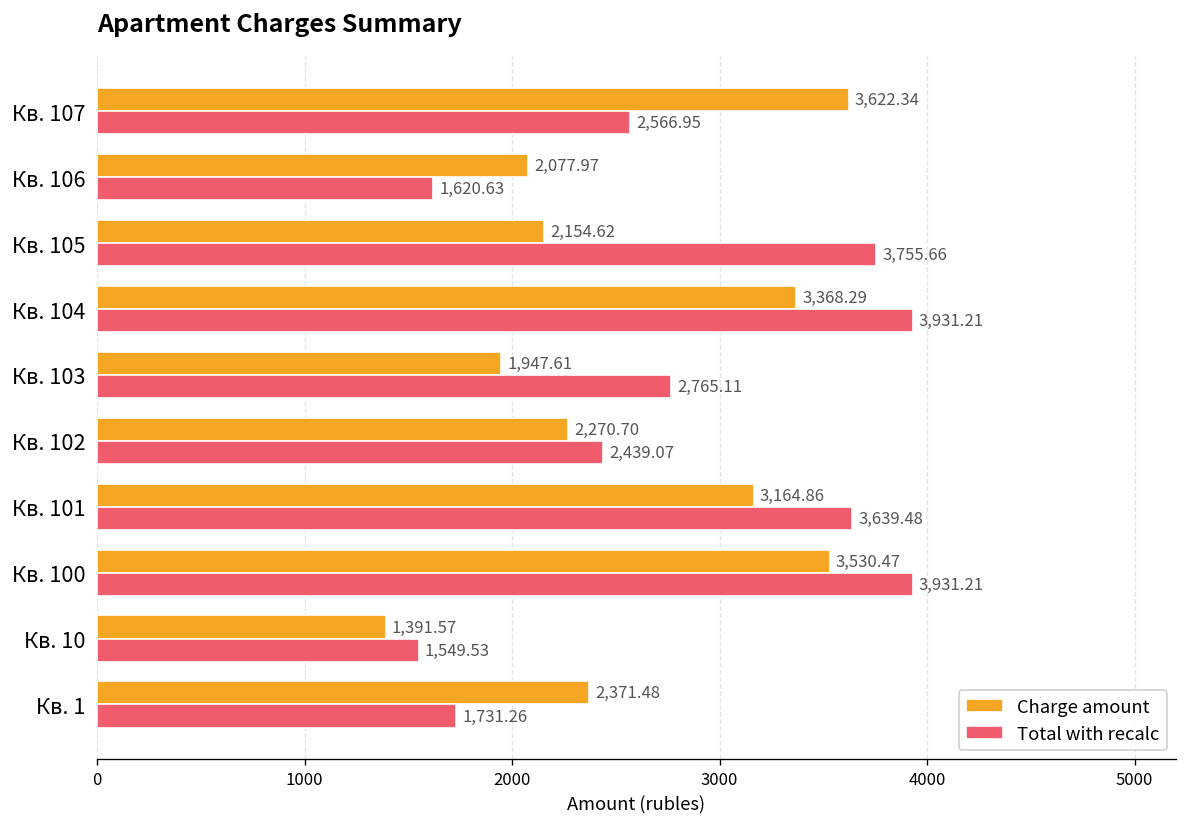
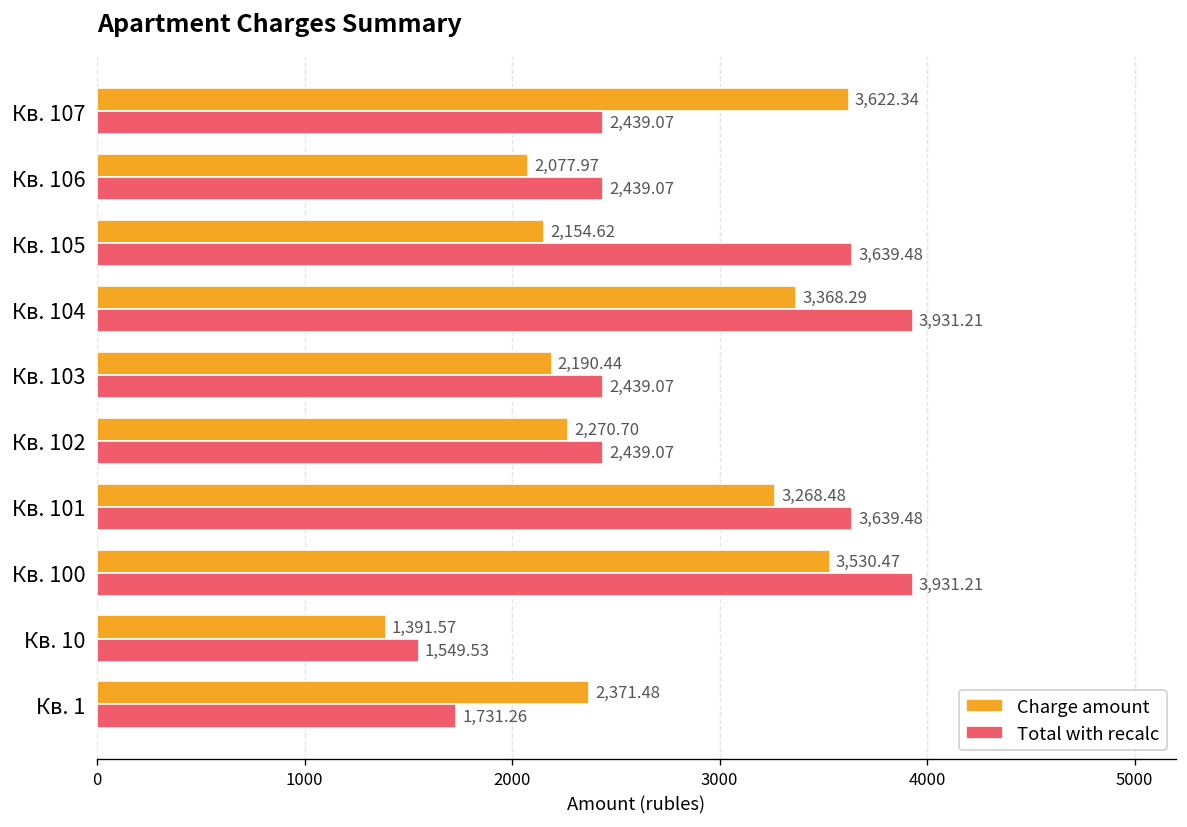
Total with recalc, Кв. 107: 2,566.95 -> 2,439.07
Total with recalc, Кв. 106: 1,620.63 -> 2,439.07
Total with recalc, Кв. 105: 3,755.66 -> 3,639.48
Charge amount, Кв. 103: 1,947.61 -> 2,190.44
Total with recalc, Кв. 103: 2,765.11 -> 2,439.07
Charge amount, Кв. 101: 3,164.86 -> 3,268.48
